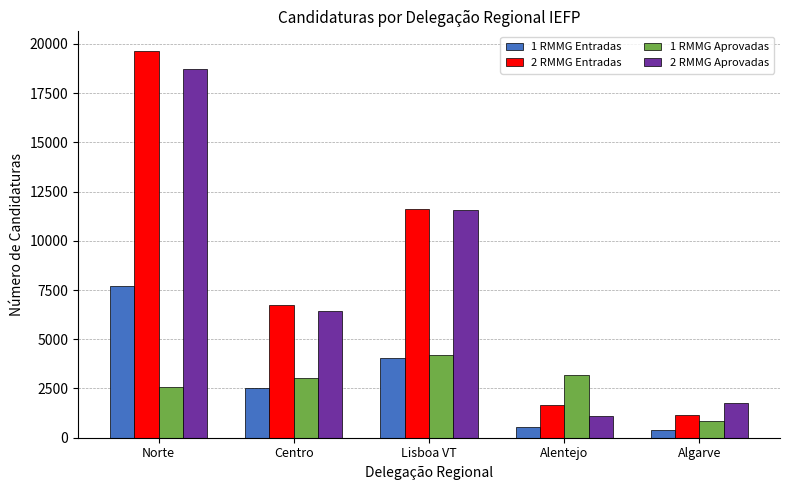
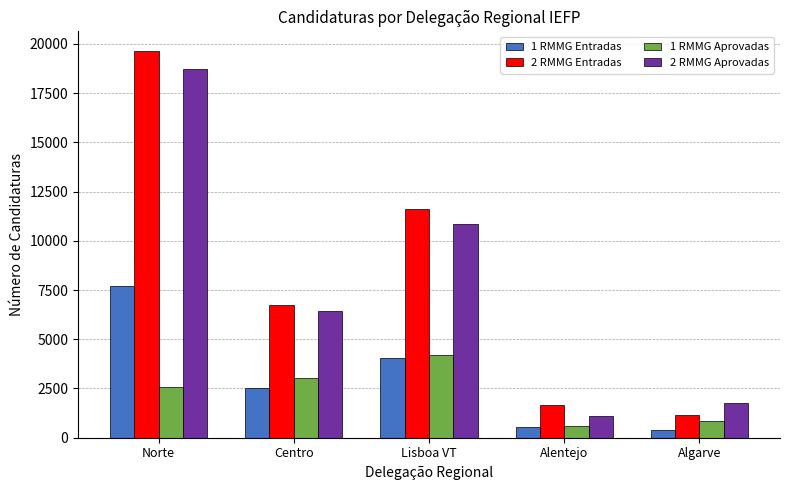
2 RMMG Aprovadas, Lisboa VT: 11600 -> 10800
1 RMMG Aprovadas, Alentejo: 3200 -> 600
